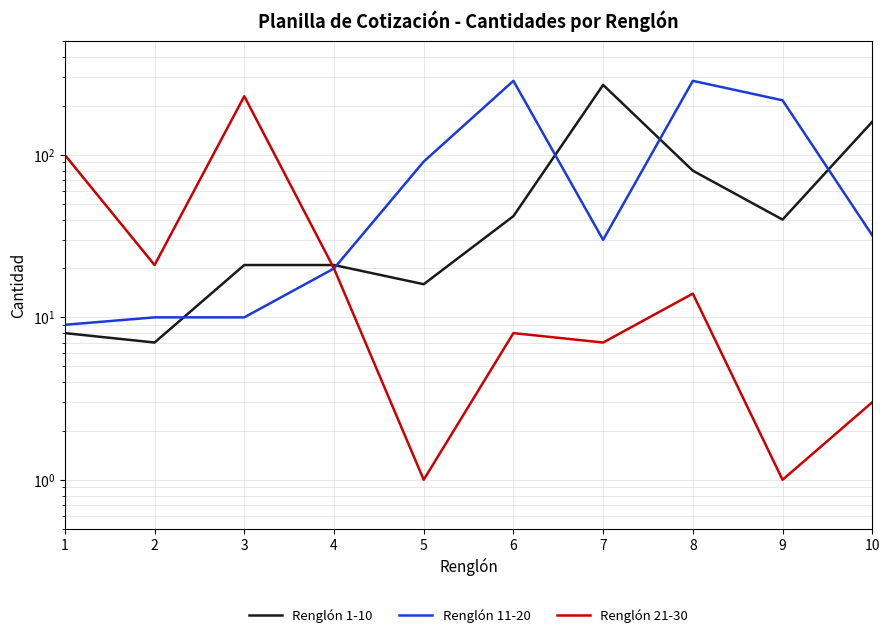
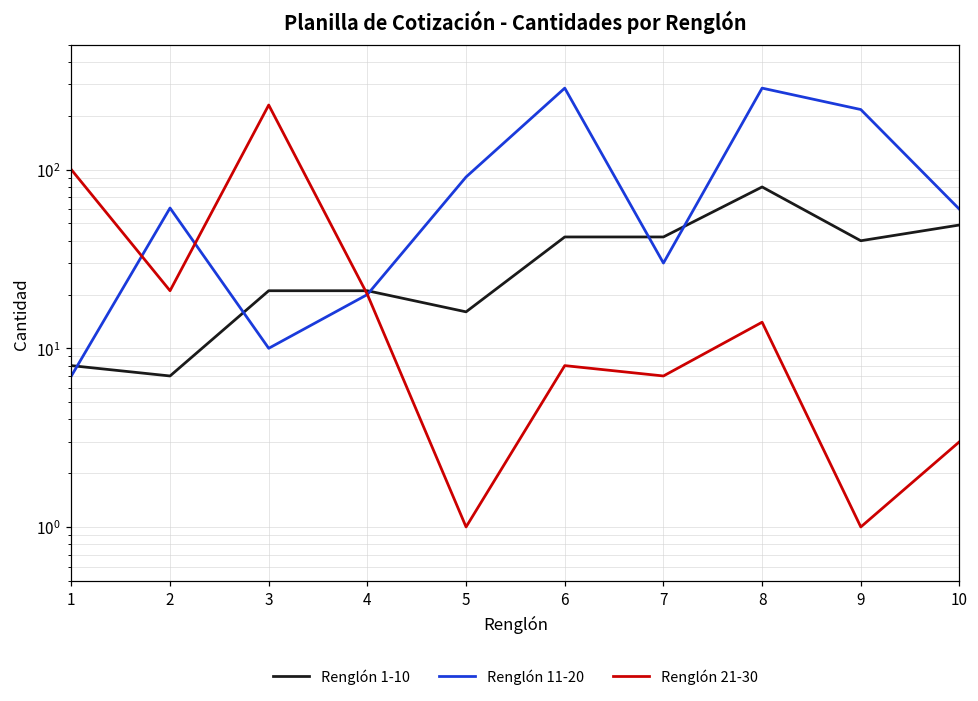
Renglón 11-20, 1: 9 -> 7
Renglón 11-20, 2: 10 -> 61
Renglón 1-10, 7: 270 -> 42
Renglón 1-10, 10: 160 -> 49
Renglón 11-20, 10: 32 -> 60
